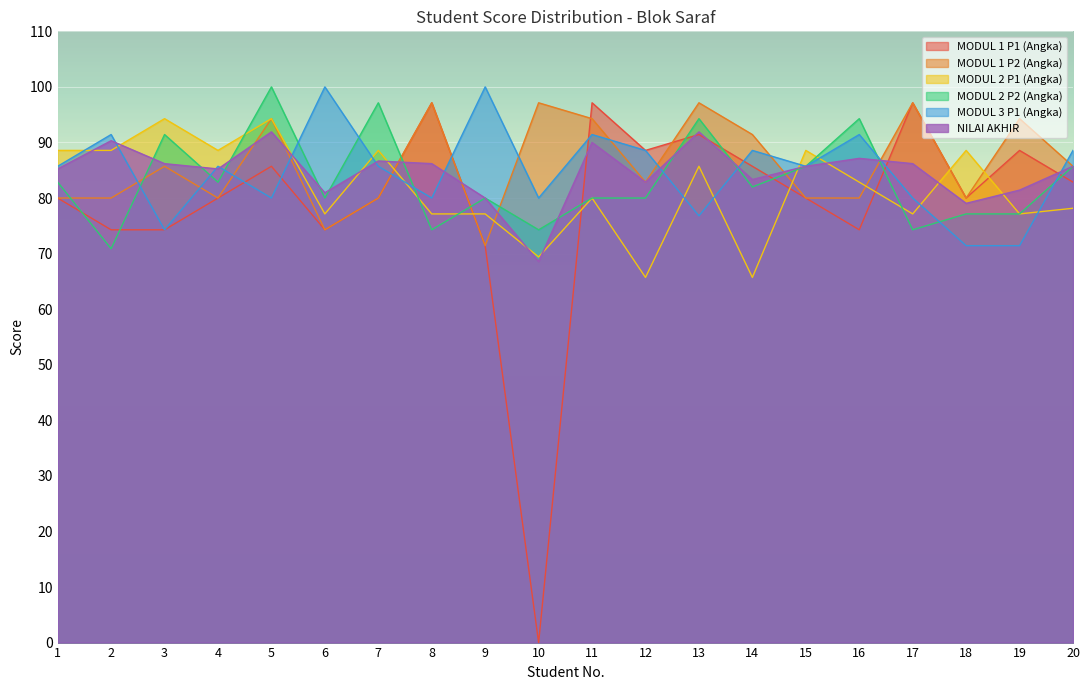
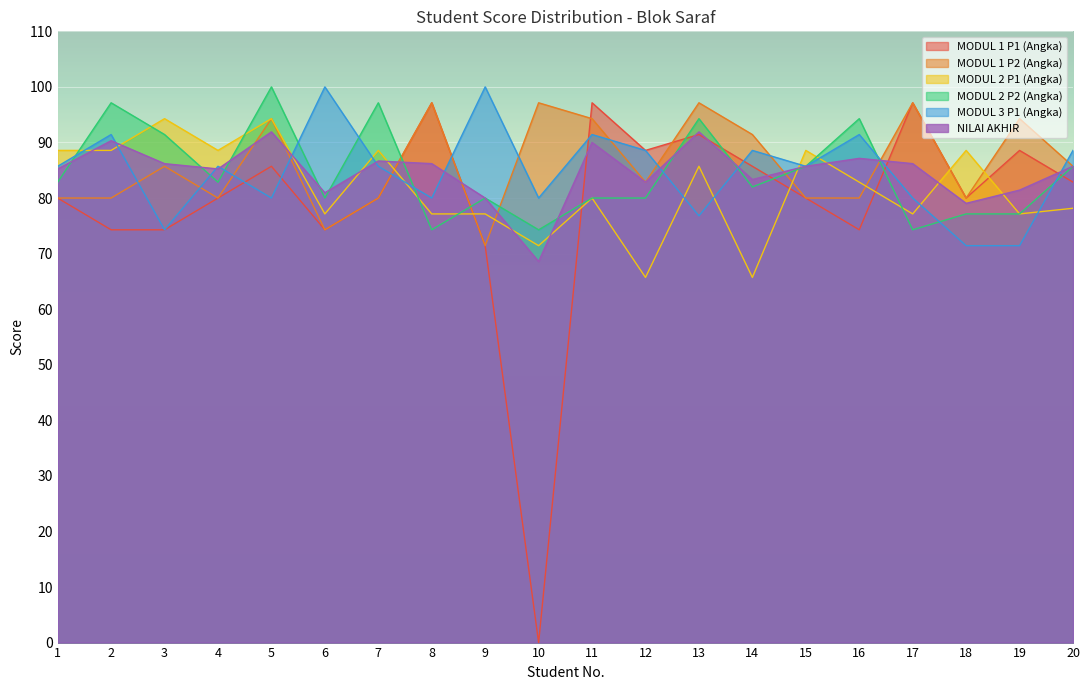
MODUL 2 P2 (Angka), 2: 71 -> 97
MODUL 2 P1 (Angka), 10: 69 -> 71
